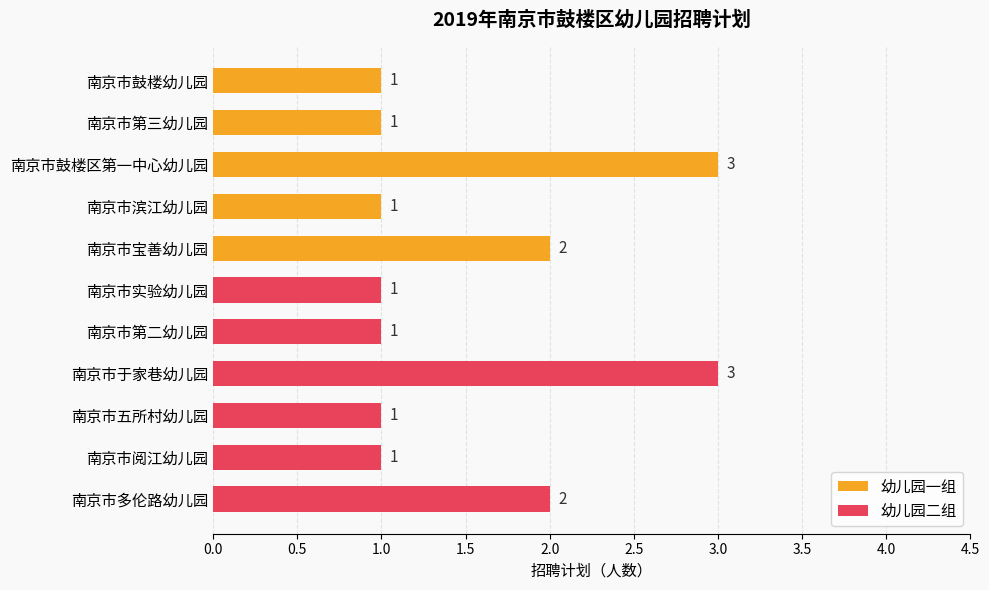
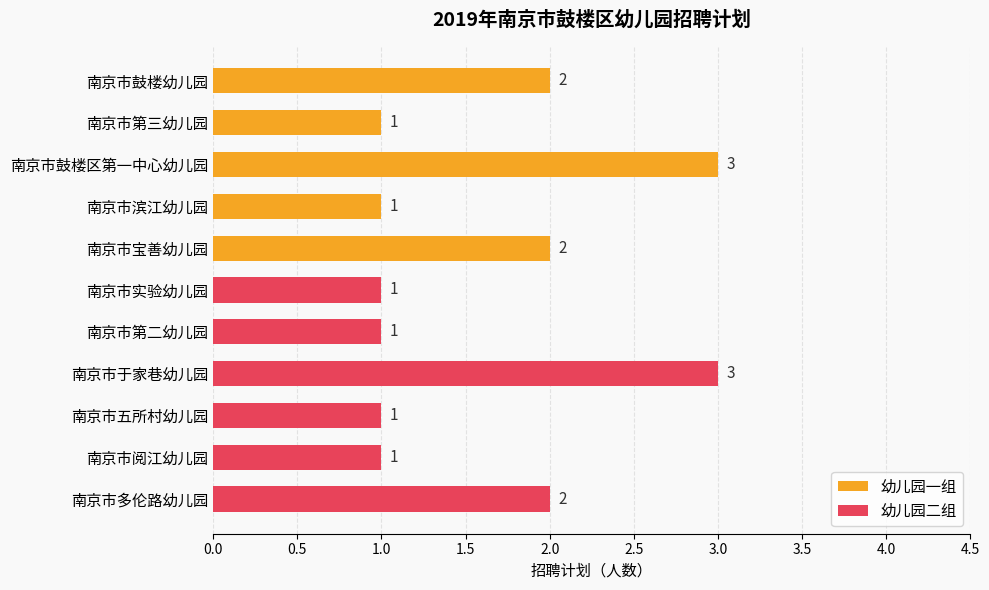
幼儿园一组, 南京市鼓楼幼儿园: 1 -> 2
